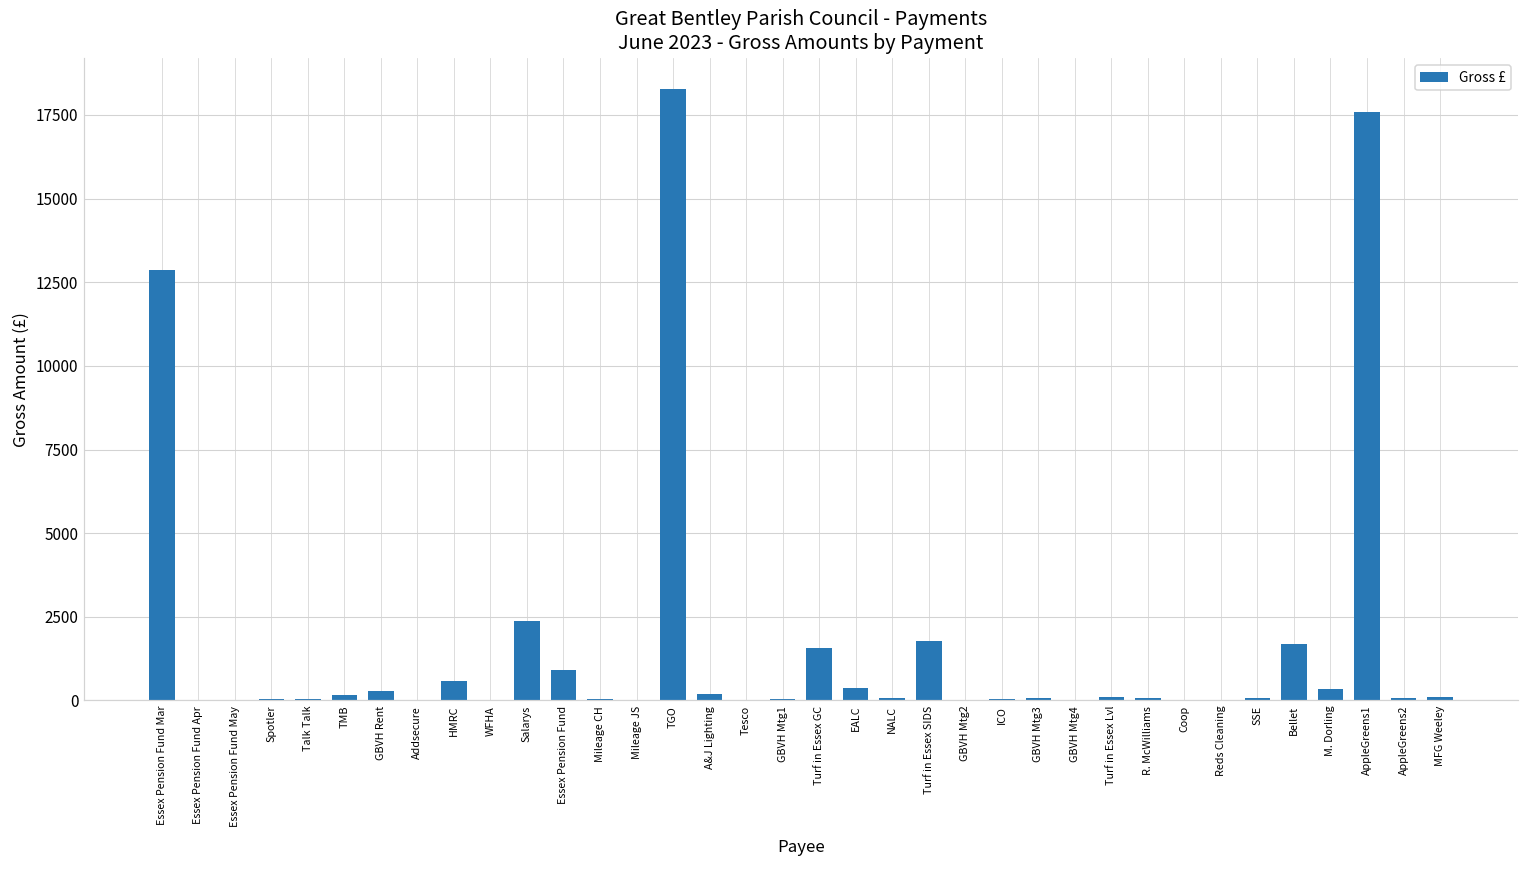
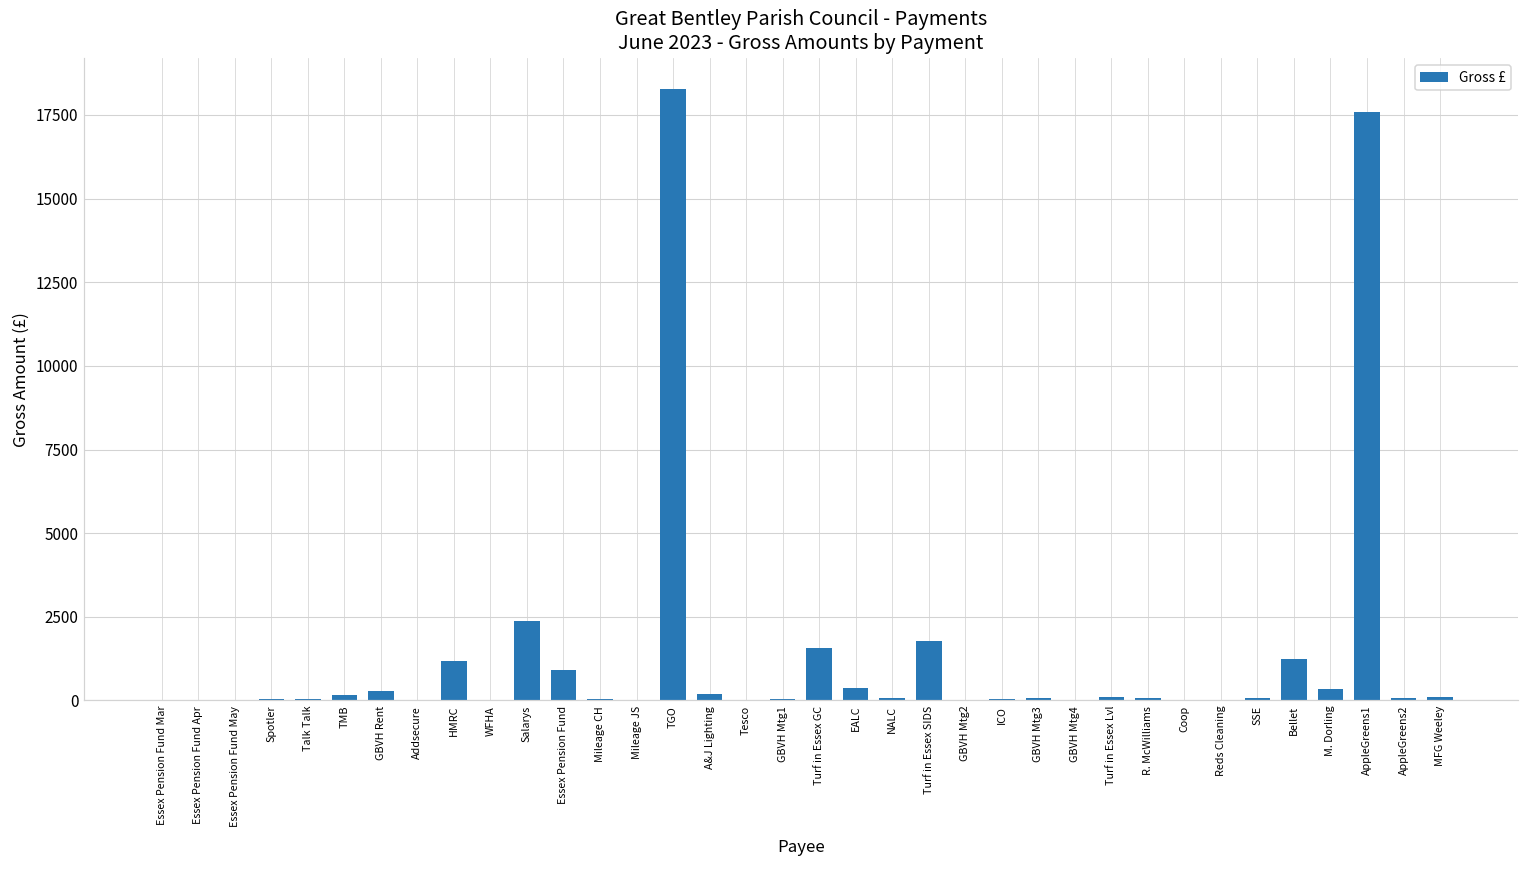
Essex Pension Fund Mar: 12900 -> 0
HMRC: 600 -> 1200
Bellet: 1700 -> 1300
